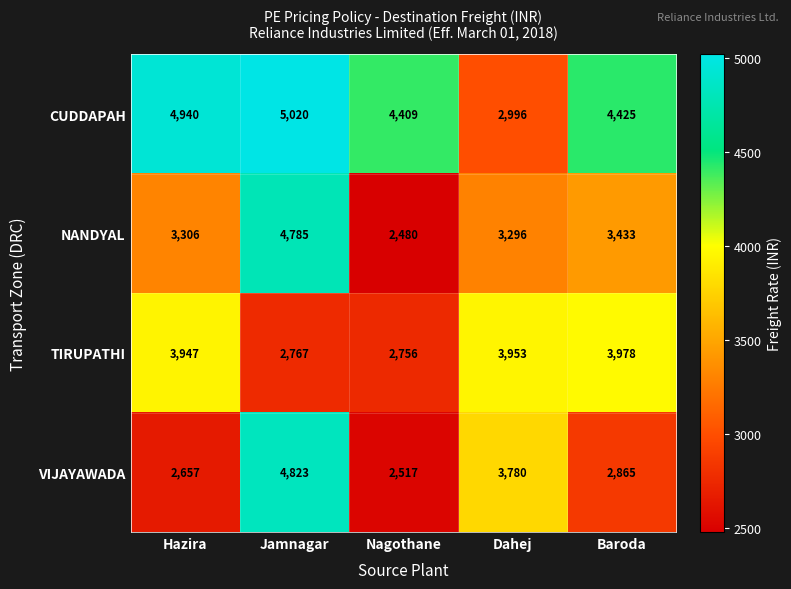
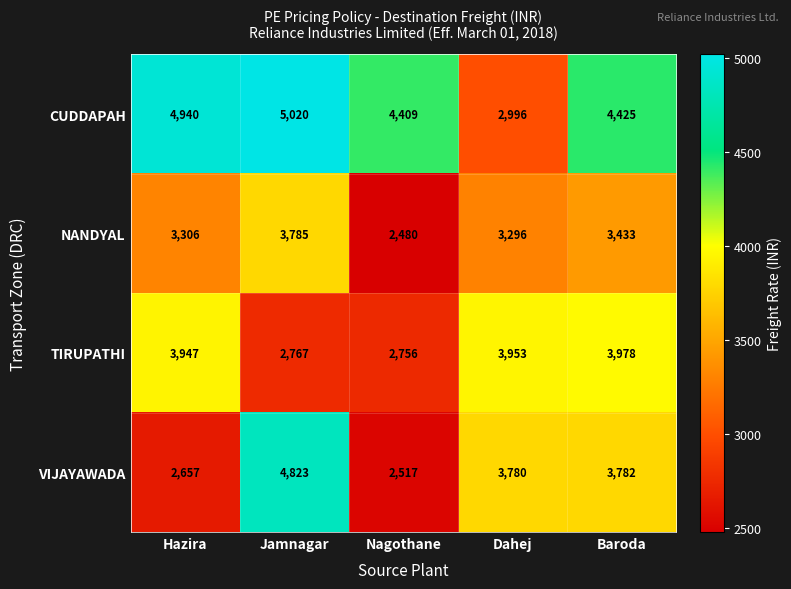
NANDYAL, Jamnagar: 4,785 -> 3,785
VIJAYAWADA, Baroda: 2,865 -> 3,782
